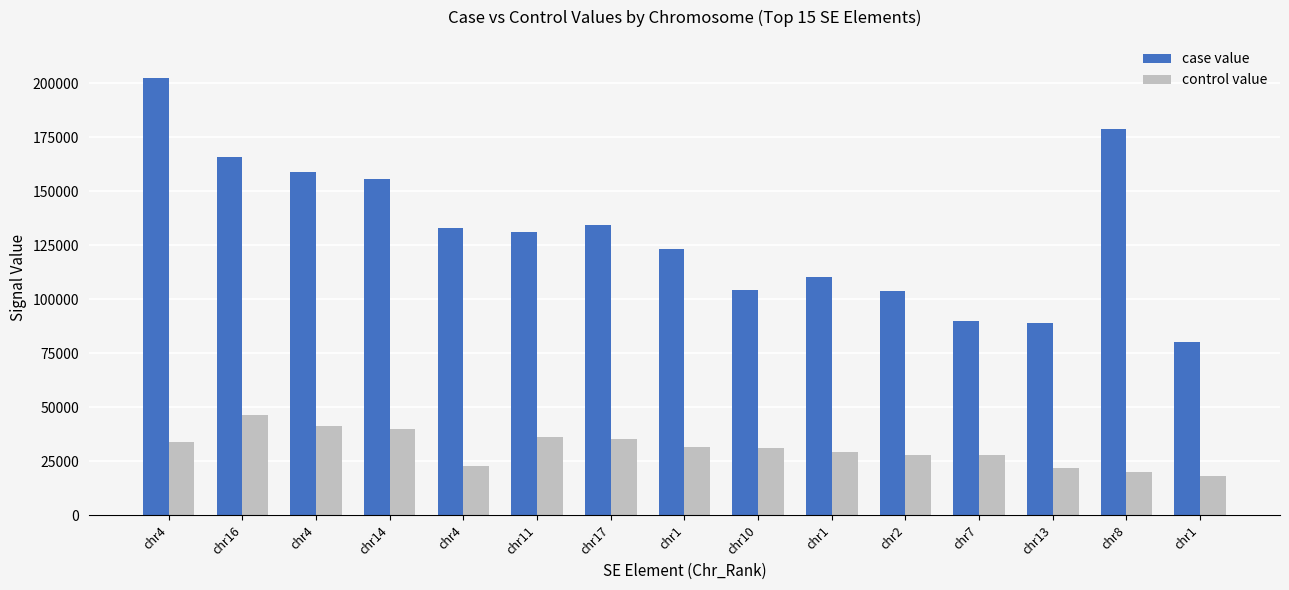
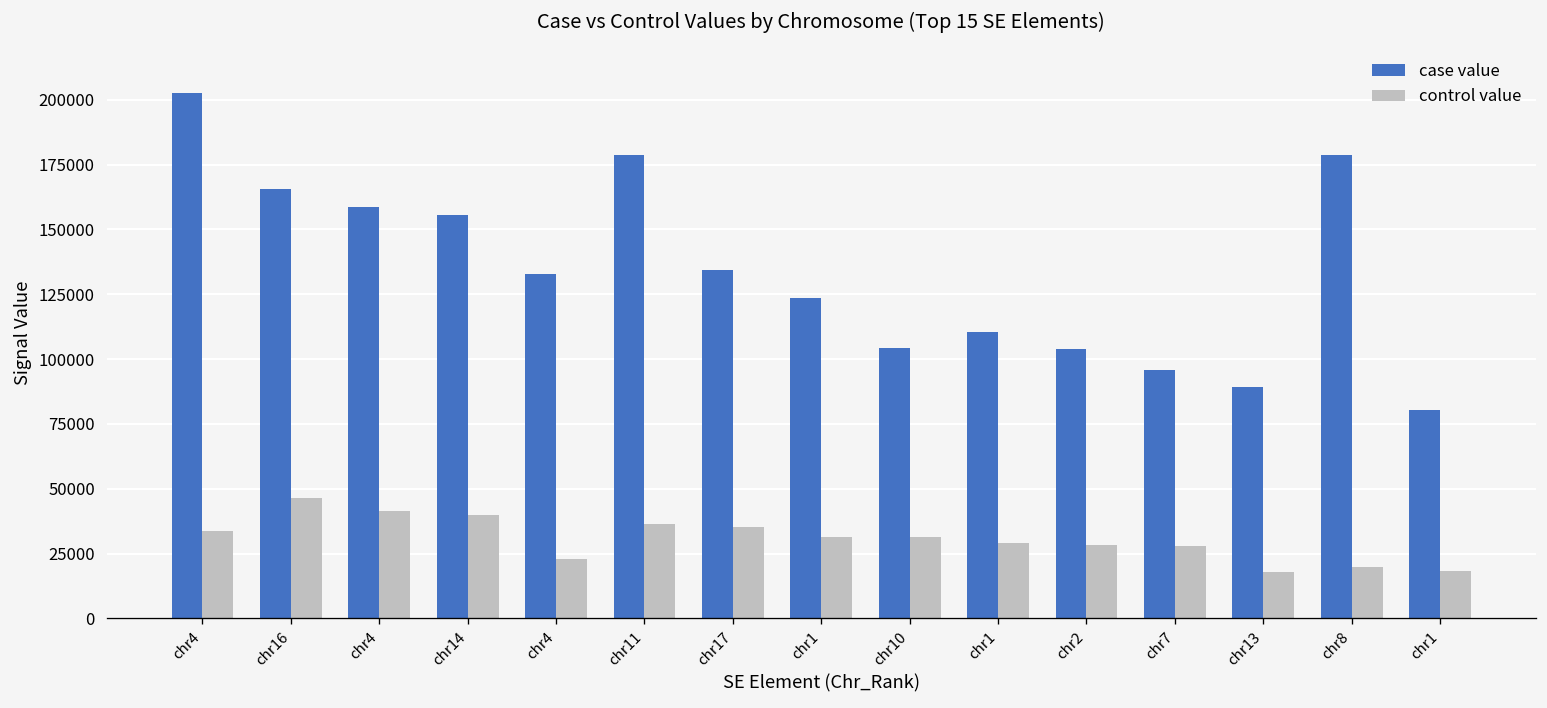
case value, chr11: 131000 -> 179000
case value, chr7: 90000 -> 96000
control value, chr13: 22000 -> 18000
